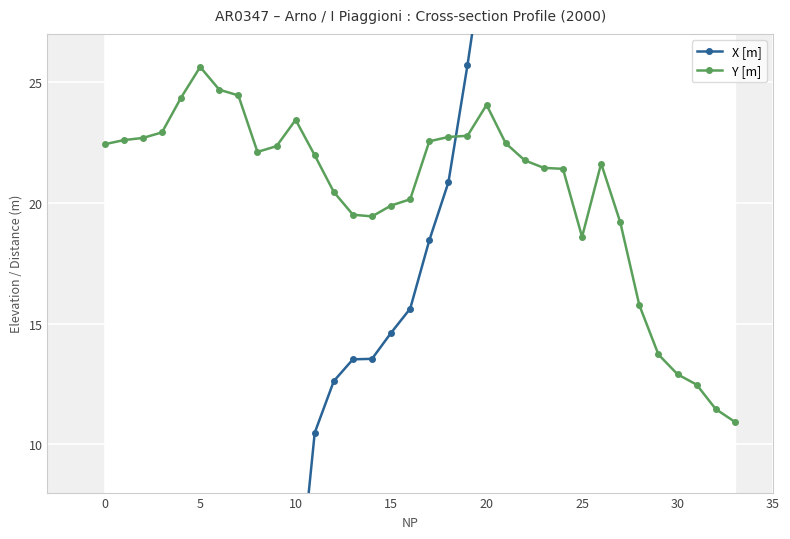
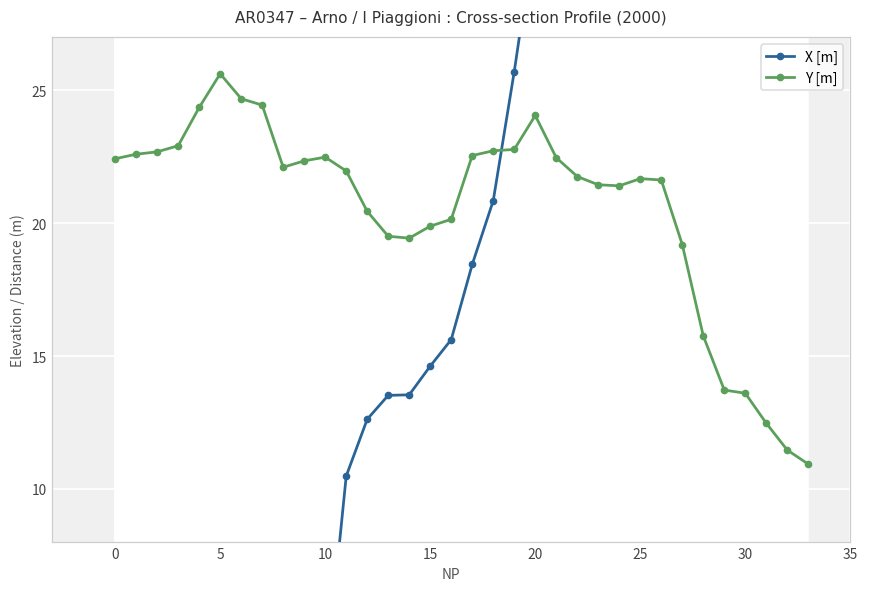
Y [m], 10: 23.4 -> 22.5
Y [m], 25: 18.6 -> 21.7
Y [m], 30: 12.9 -> 13.6
